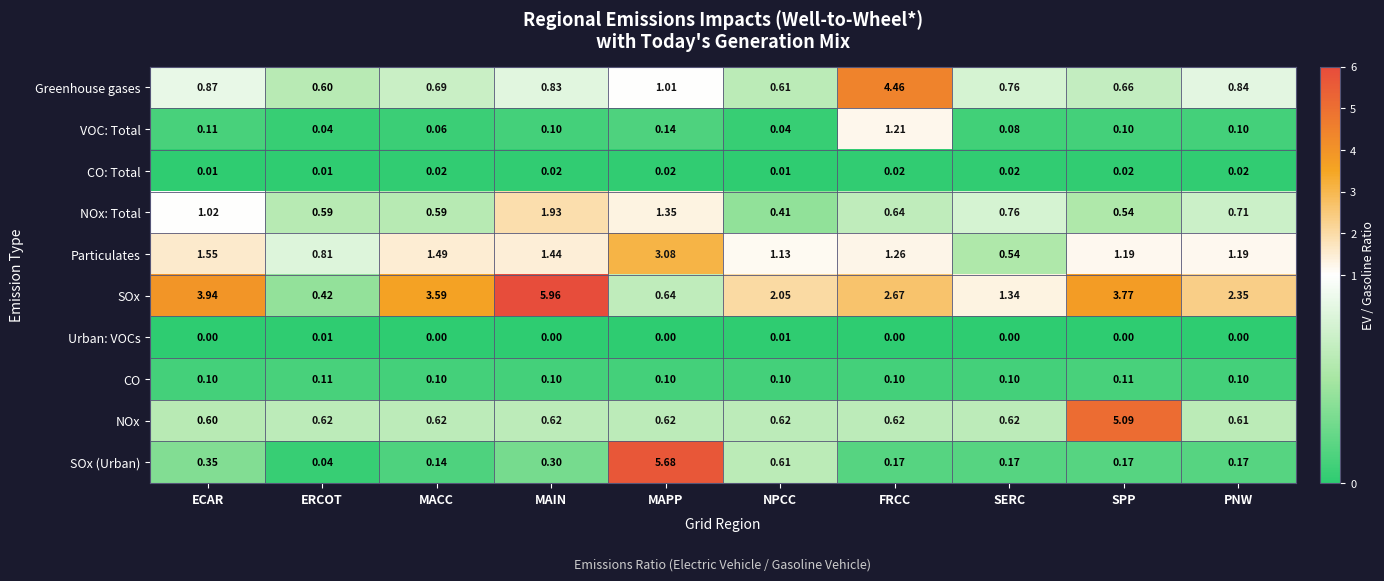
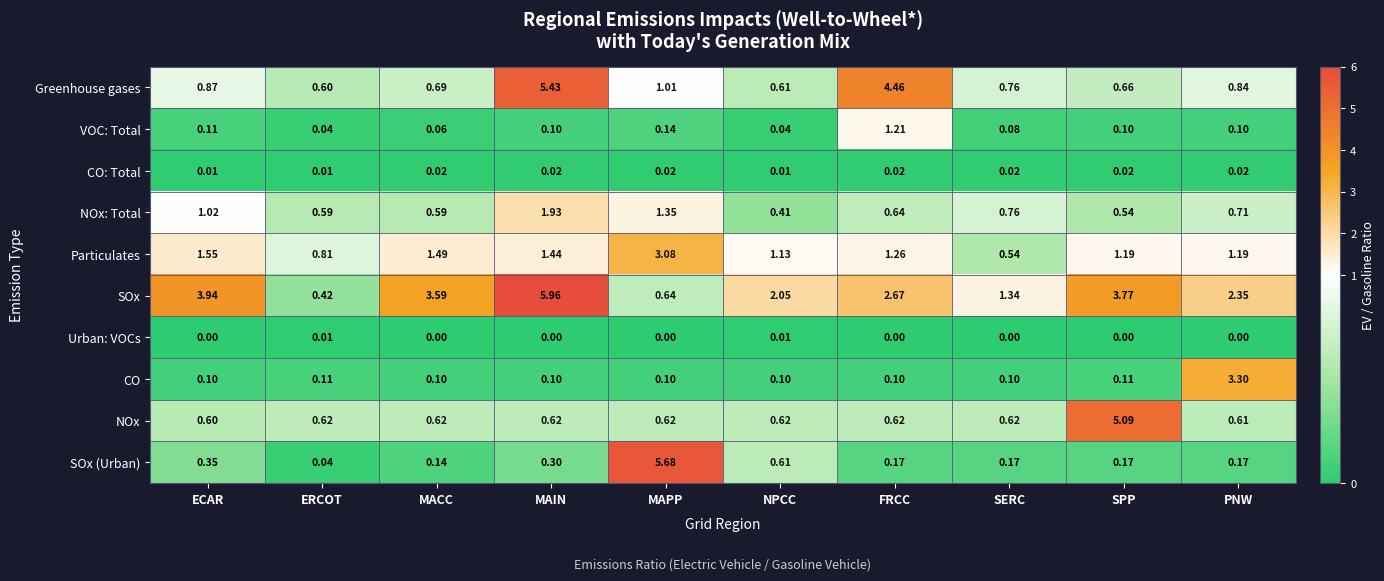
Greenhouse gases, MAIN: 0.83 -> 5.43
CO, PNW: 0.10 -> 3.30
